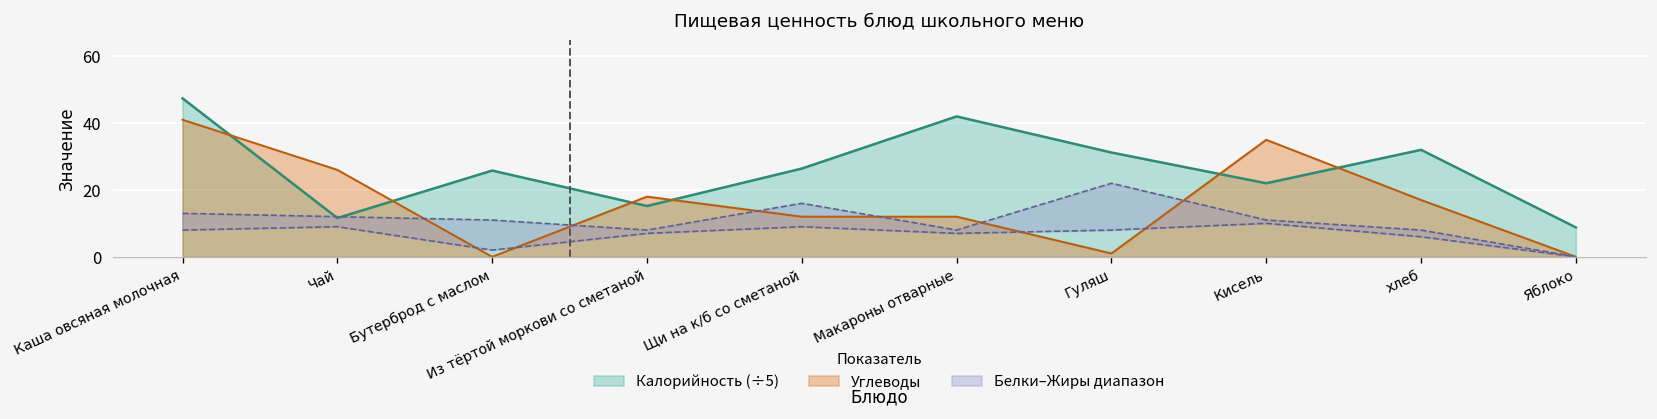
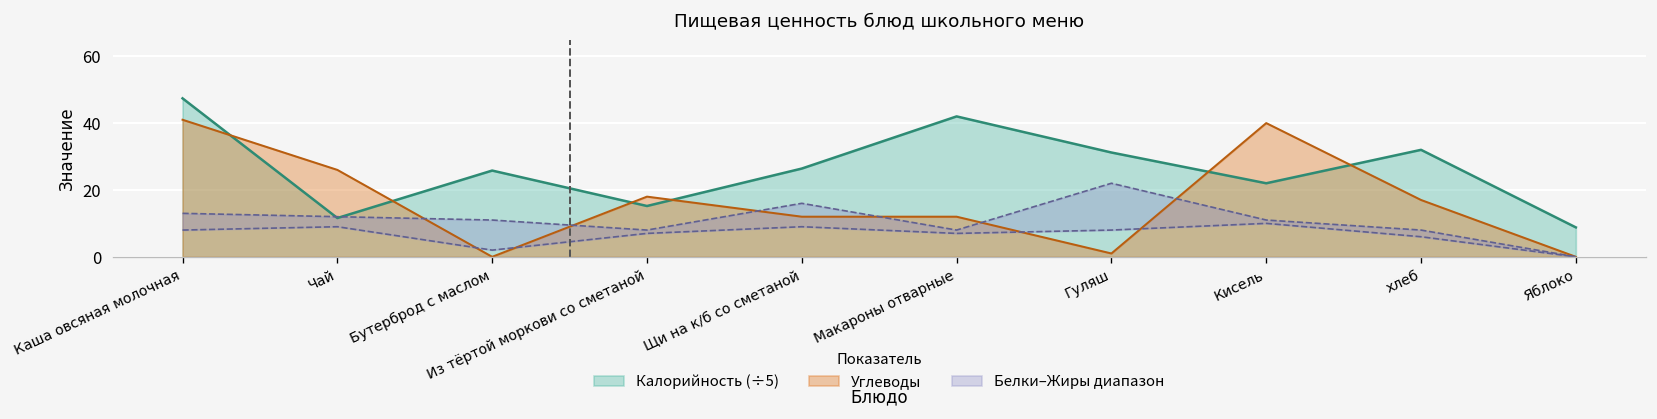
Углеводы, Кисель: 35 -> 40
